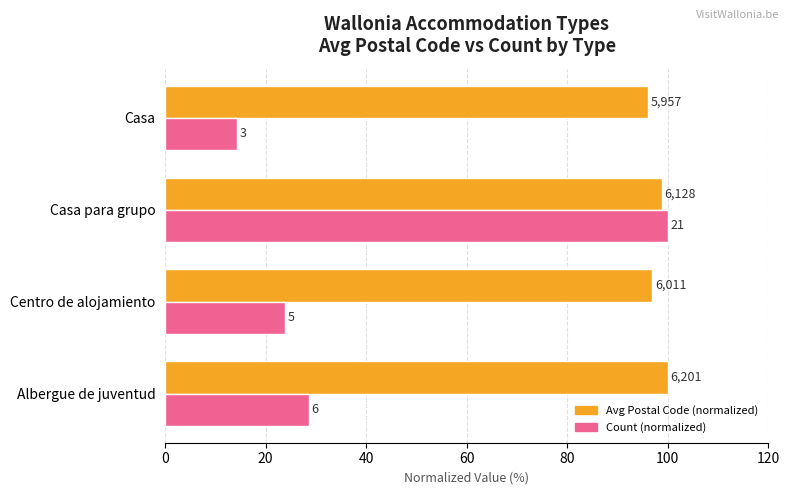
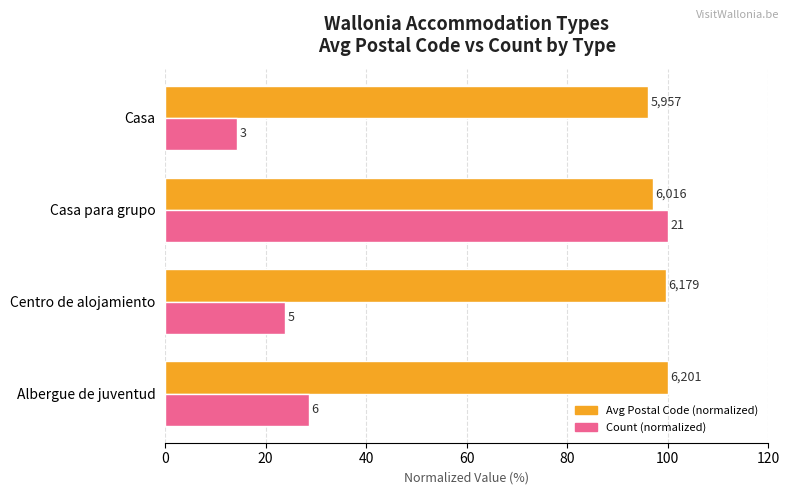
Avg Postal Code (normalized), Casa para grupo: 6,128 -> 6,016
Avg Postal Code (normalized), Centro de alojamiento: 6,011 -> 6,179
